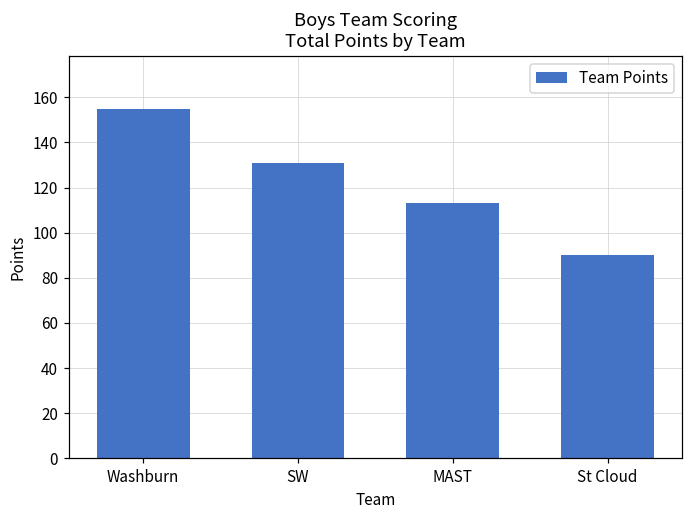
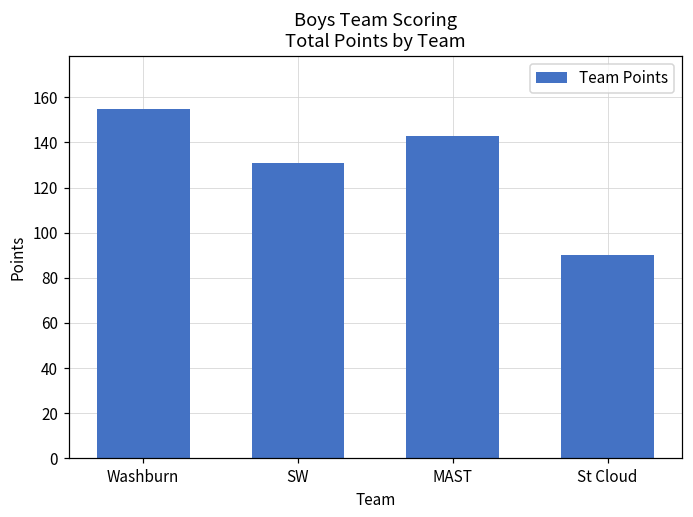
MAST: 113 -> 143
